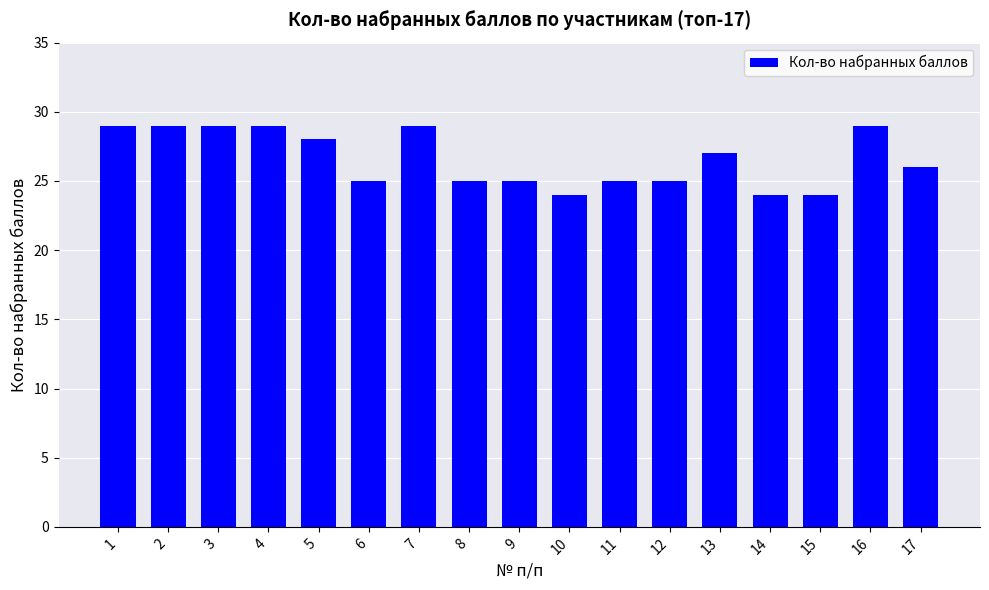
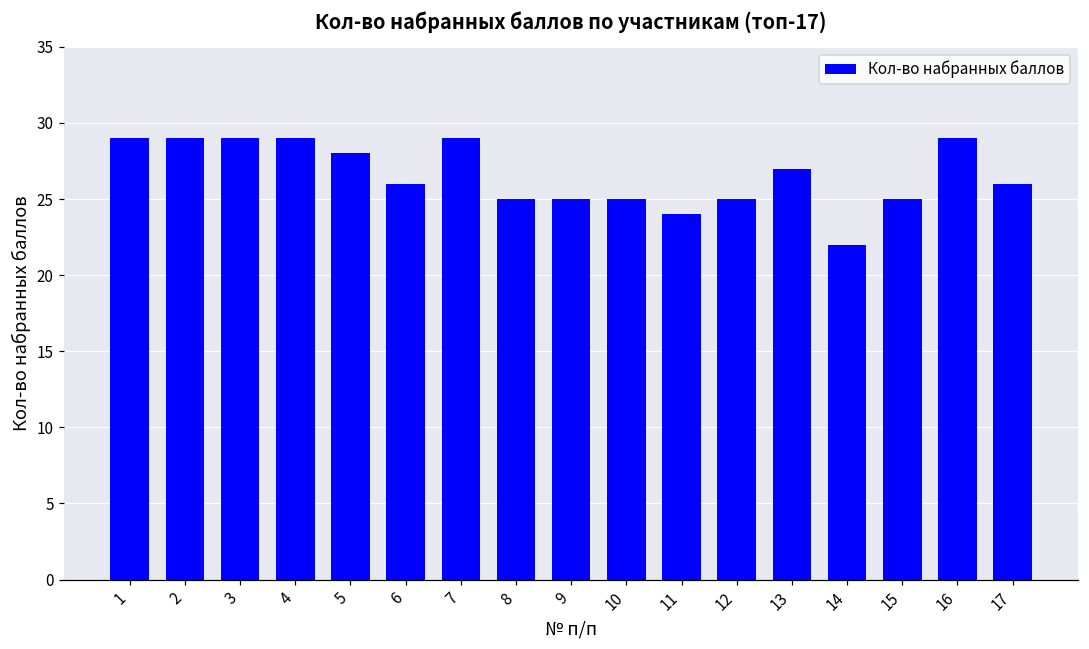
6: 25 -> 26
10: 24 -> 25
11: 25 -> 24
14: 24 -> 22
15: 24 -> 25
